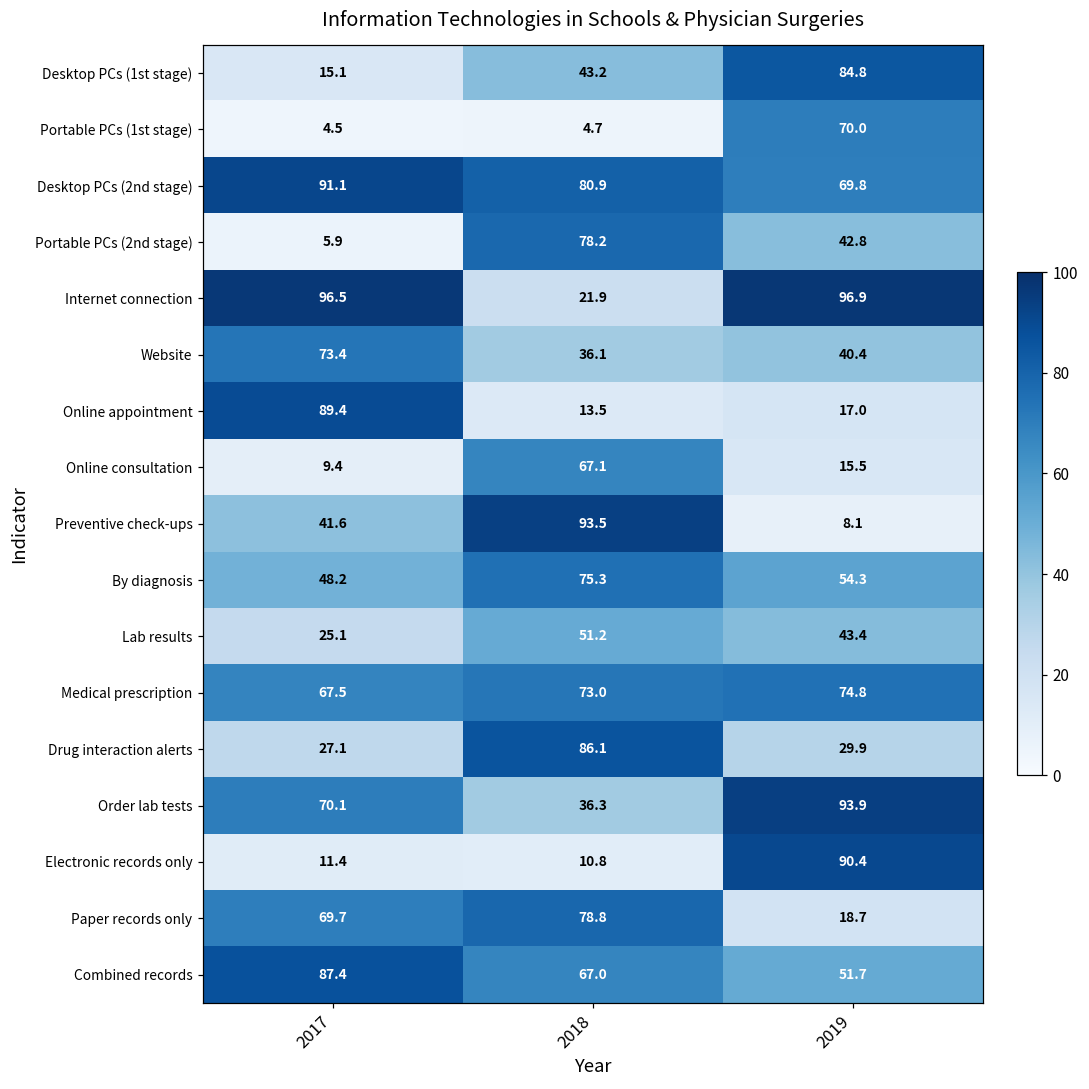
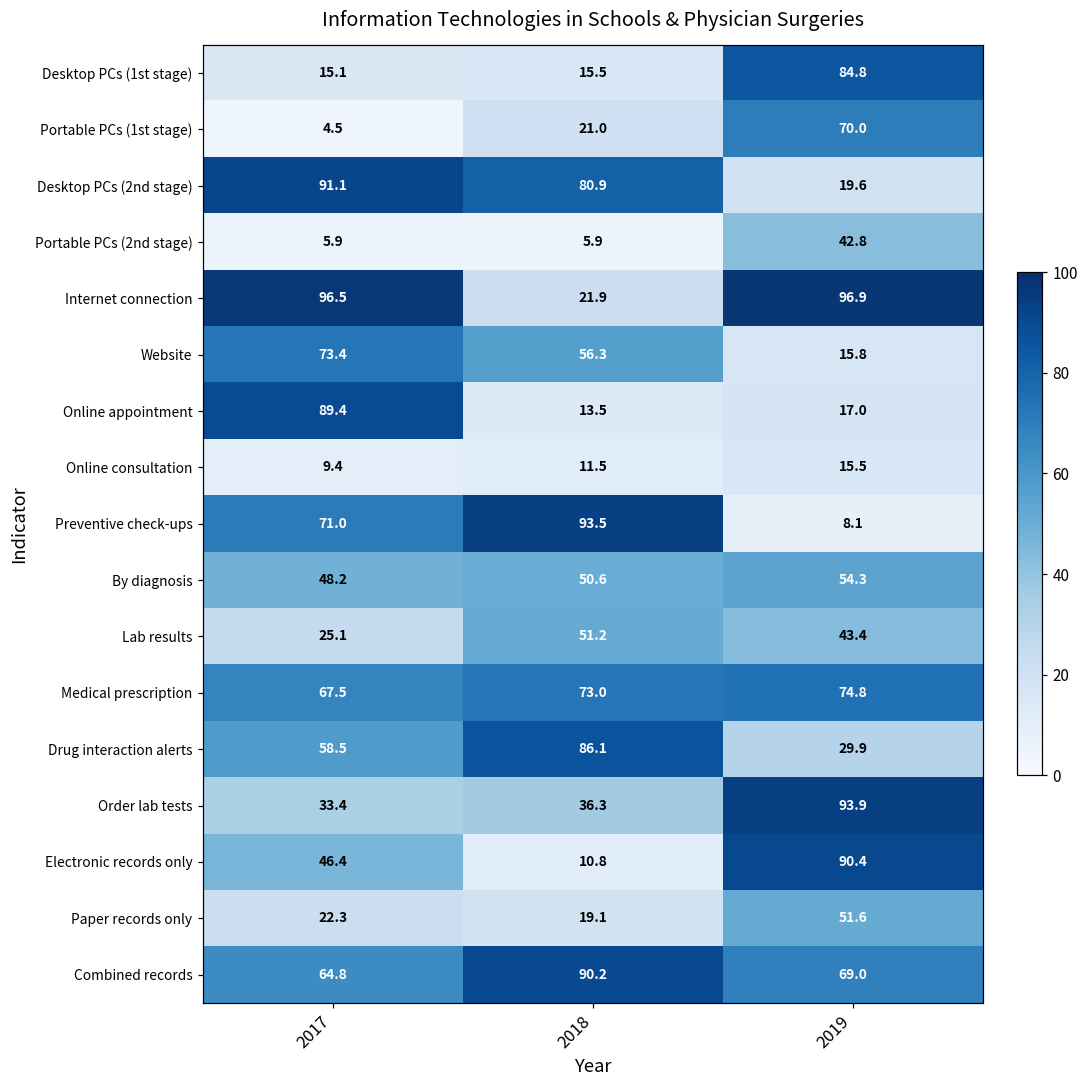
Desktop PCs (1st stage), 2018: 43.2 -> 15.5
Portable PCs (1st stage), 2018: 4.7 -> 21.0
Desktop PCs (2nd stage), 2019: 69.8 -> 19.6
Portable PCs (2nd stage), 2018: 78.2 -> 5.9
Website, 2018: 36.1 -> 56.3
Website, 2019: 40.4 -> 15.8
Online consultation, 2018: 67.1 -> 11.5
Preventive check-ups, 2017: 41.6 -> 71.0
By diagnosis, 2018: 75.3 -> 50.6
Drug interaction alerts, 2017: 27.1 -> 58.5
Order lab tests, 2017: 70.1 -> 33.4
Electronic records only, 2017: 11.4 -> 46.4
Paper records only, 2017: 69.7 -> 22.3
Paper records only, 2018: 78.8 -> 19.1
Paper records only, 2019: 18.7 -> 51.6
Combined records, 2017: 87.4 -> 64.8
Combined records, 2018: 67.0 -> 90.2
Combined records, 2019: 51.7 -> 69.0
